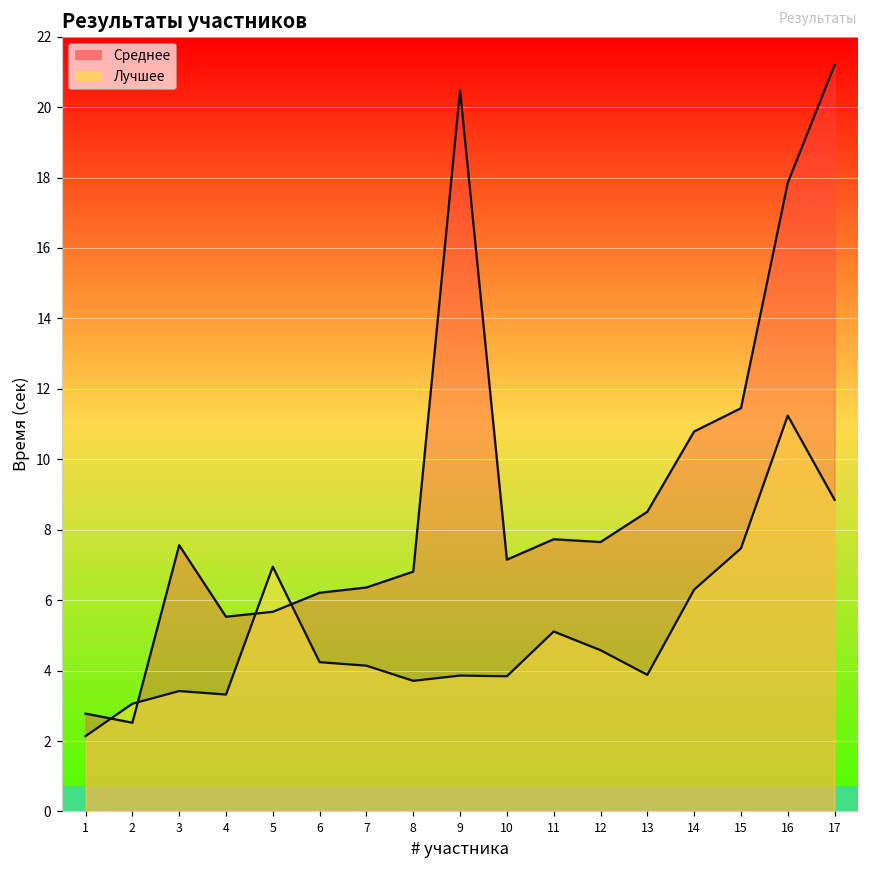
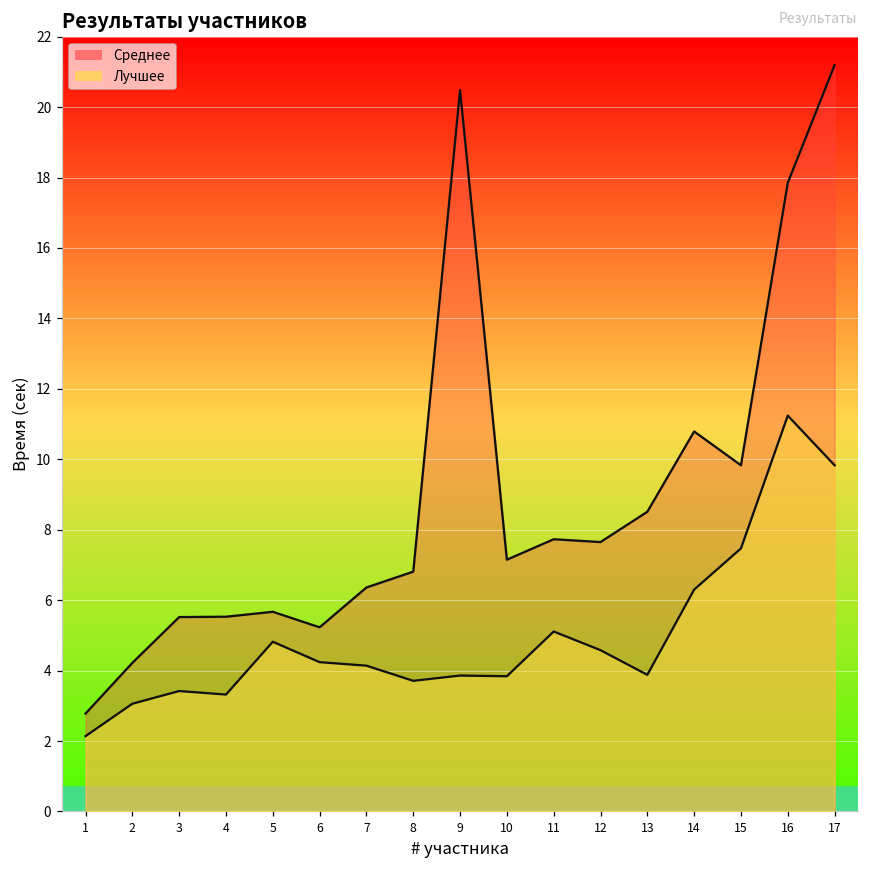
Среднее, 2: 2.5 -> 4.2
Среднее, 3: 7.6 -> 5.5
Лучшее, 5: 7.0 -> 4.8
Среднее, 6: 6.2 -> 5.2
Среднее, 15: 11.5 -> 9.8
Лучшее, 17: 8.9 -> 9.8
